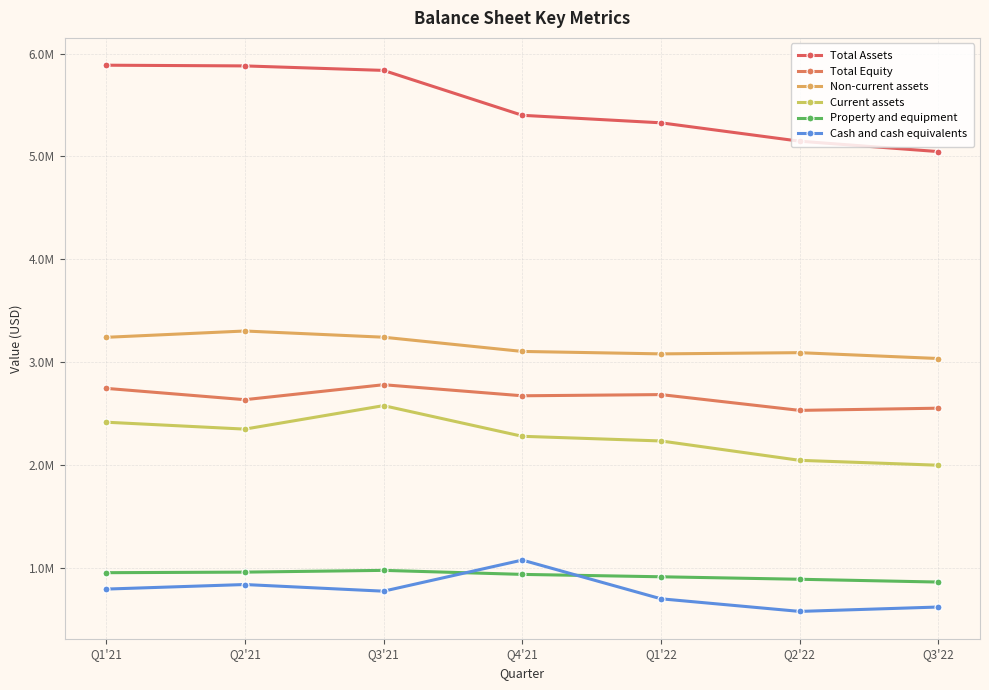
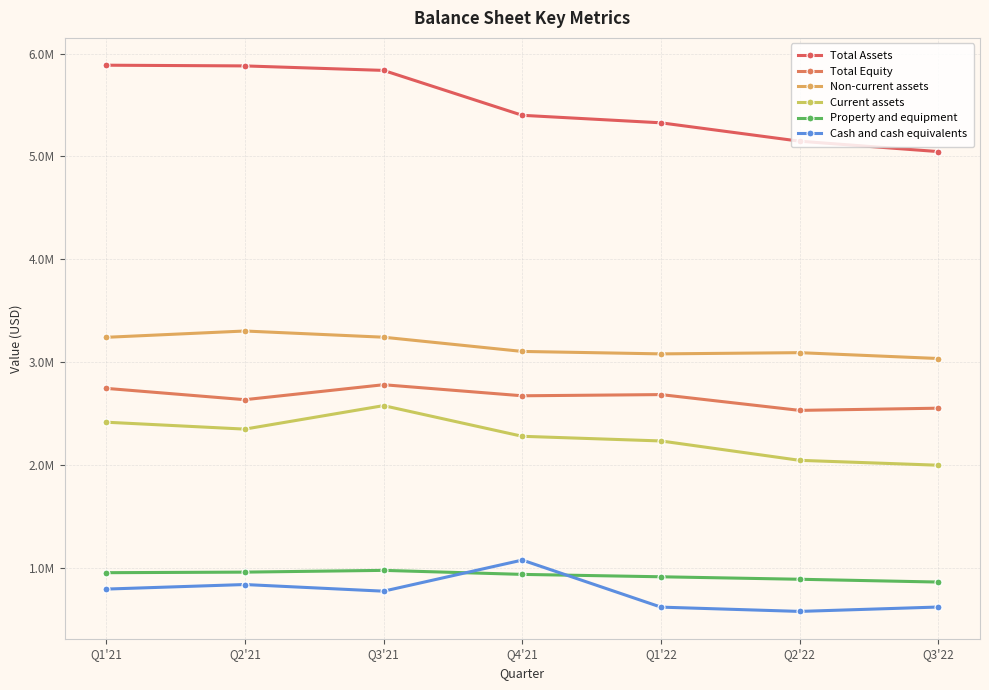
Cash and cash equivalents, Q1'22: 700000 -> 620000
